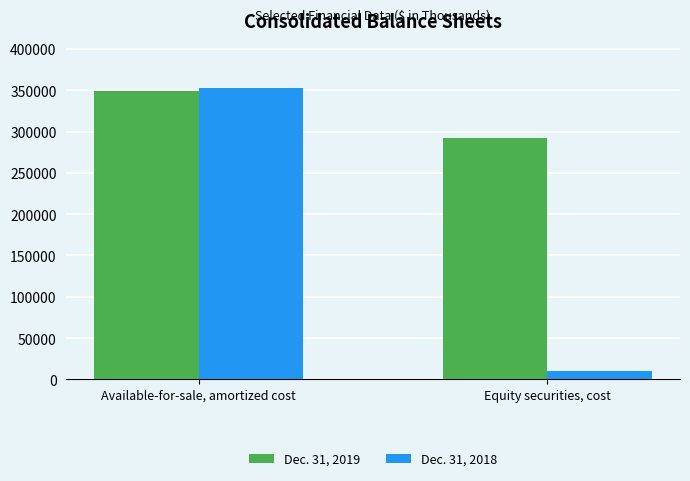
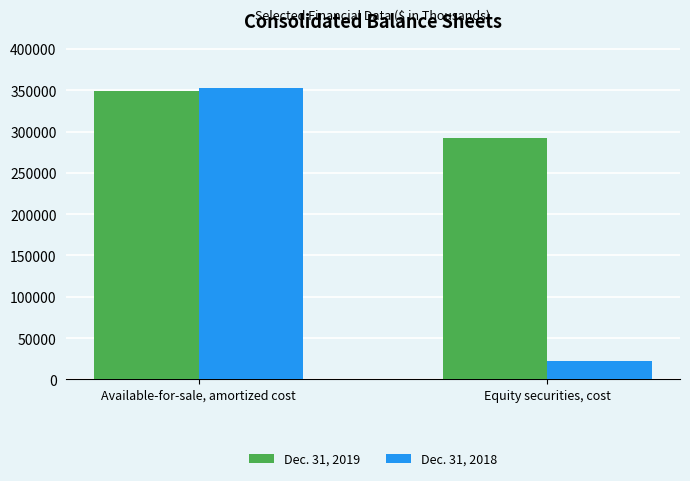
Dec. 31, 2018, Equity securities, cost: 10000 -> 20000
